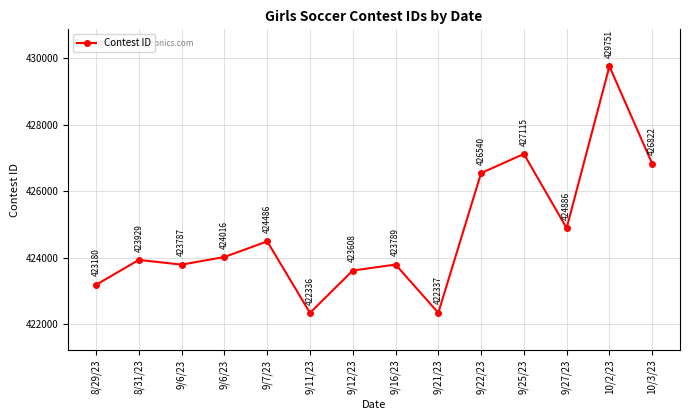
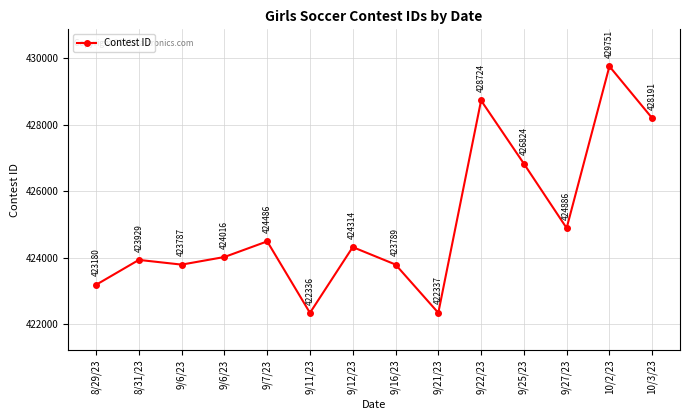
9/12/23: 423608 -> 424314
9/22/23: 426540 -> 428724
9/25/23: 427115 -> 426824
10/3/23: 426822 -> 428191
